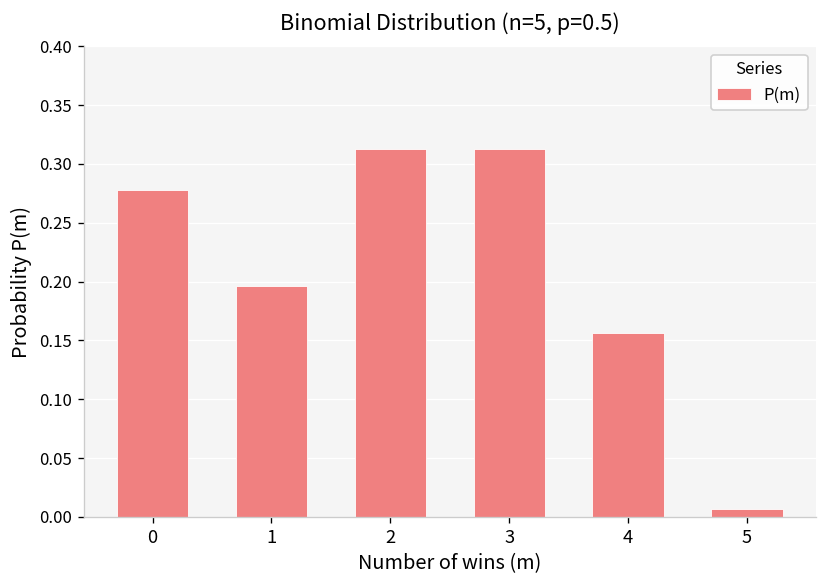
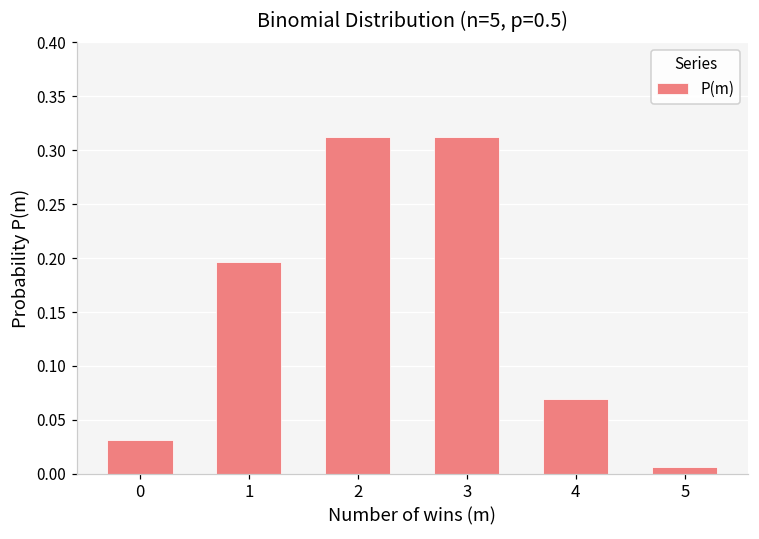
0: 0.28 -> 0.03
4: 0.16 -> 0.07
